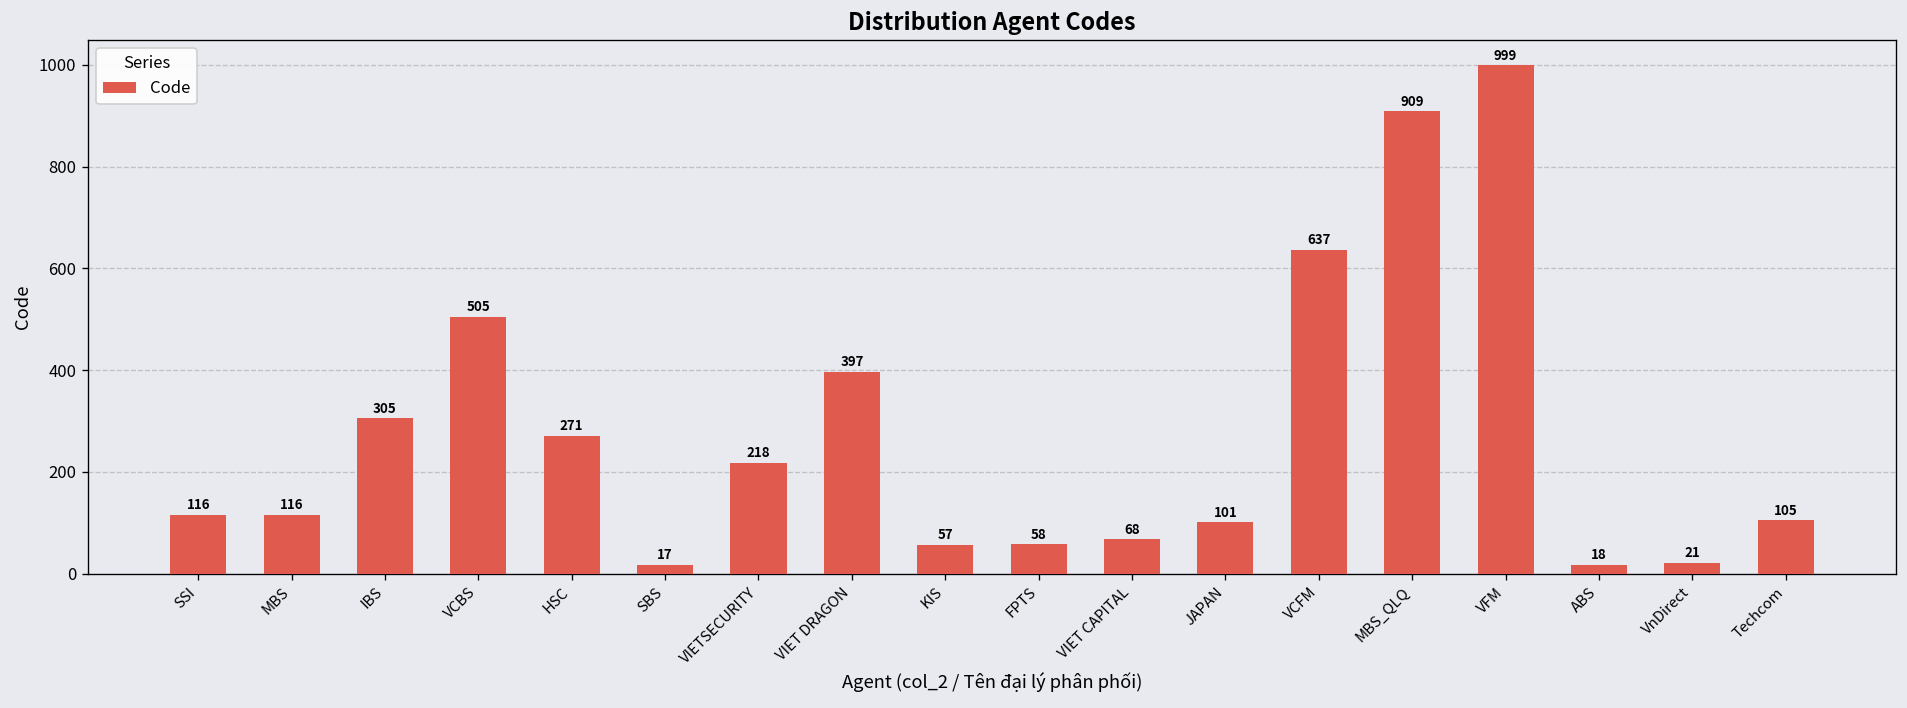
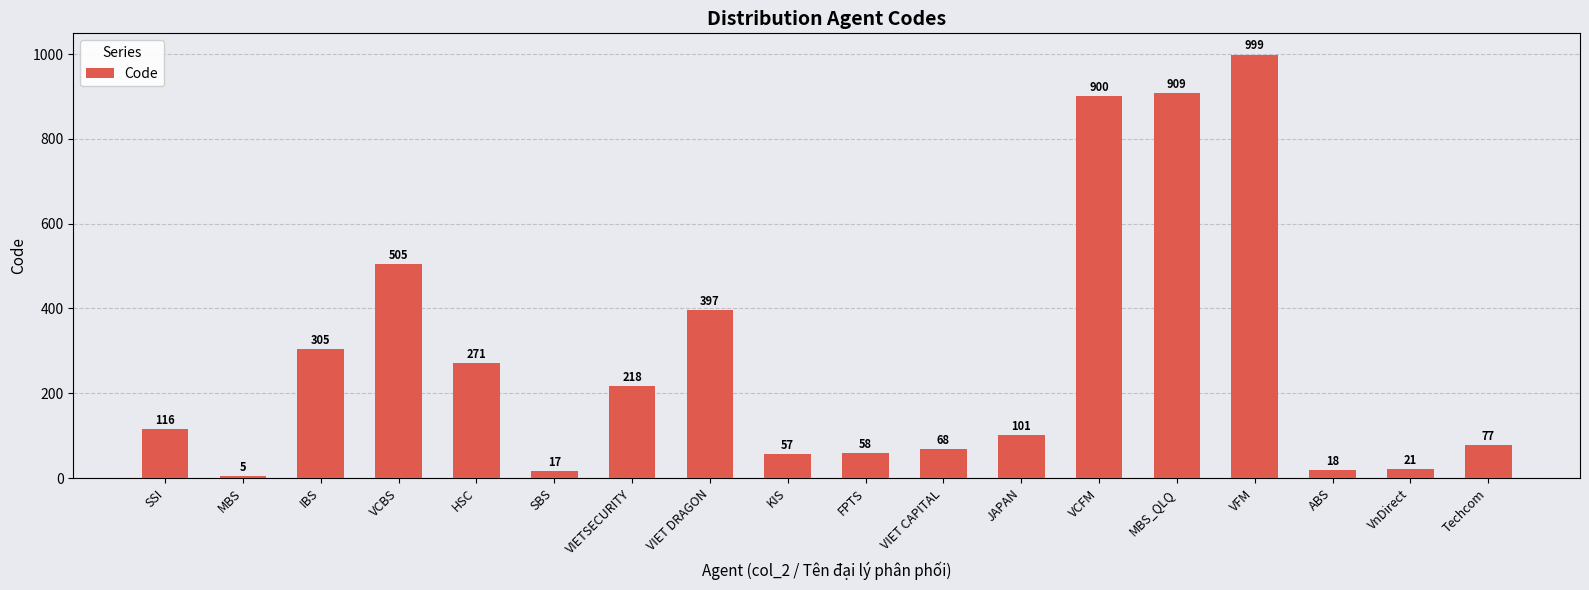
MBS: 116 -> 5
VCFM: 637 -> 900
Techcom: 105 -> 77
